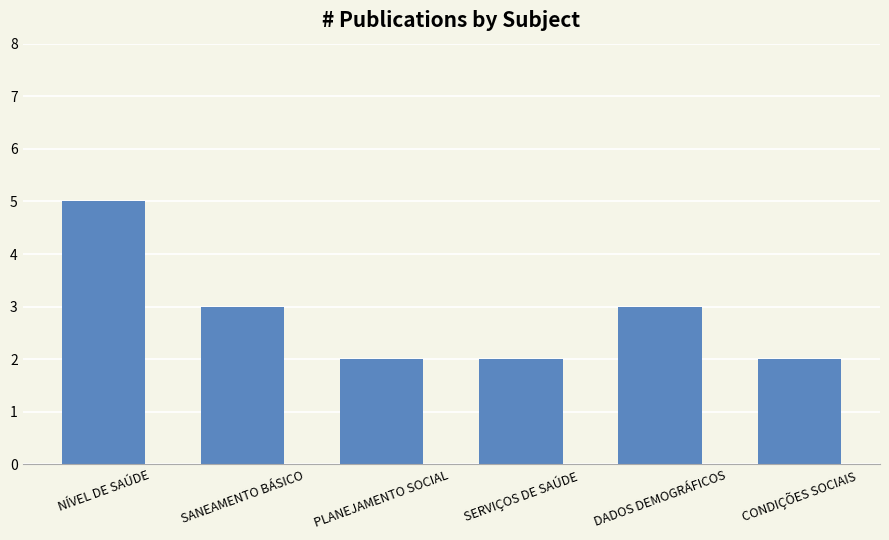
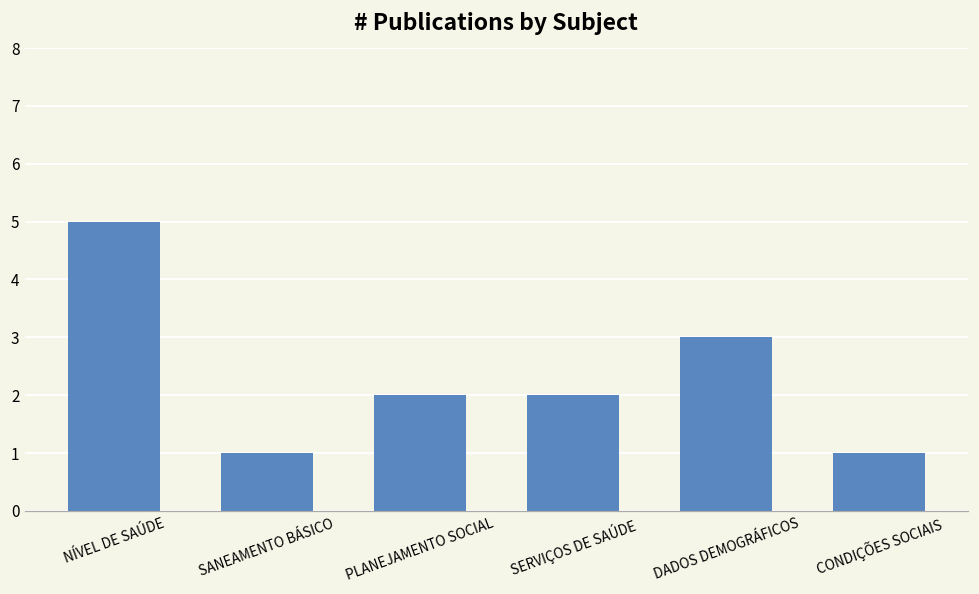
SANEAMENTO BÁSICO: 3 -> 1
CONDIÇÕES SOCIAIS: 2 -> 1
